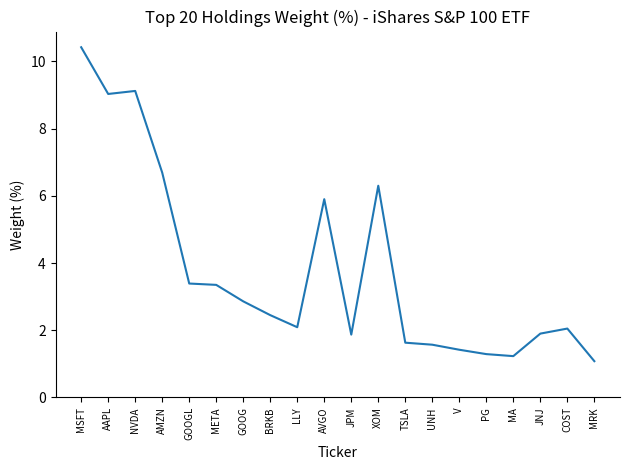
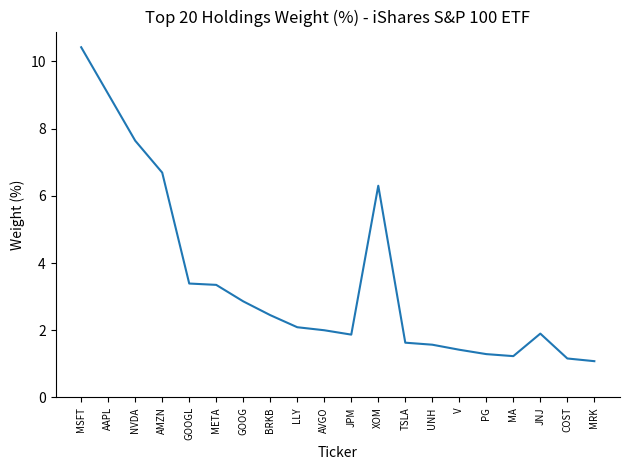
NVDA: 9.1 -> 7.6
AVGO: 5.9 -> 2.0
COST: 2.1 -> 1.2
